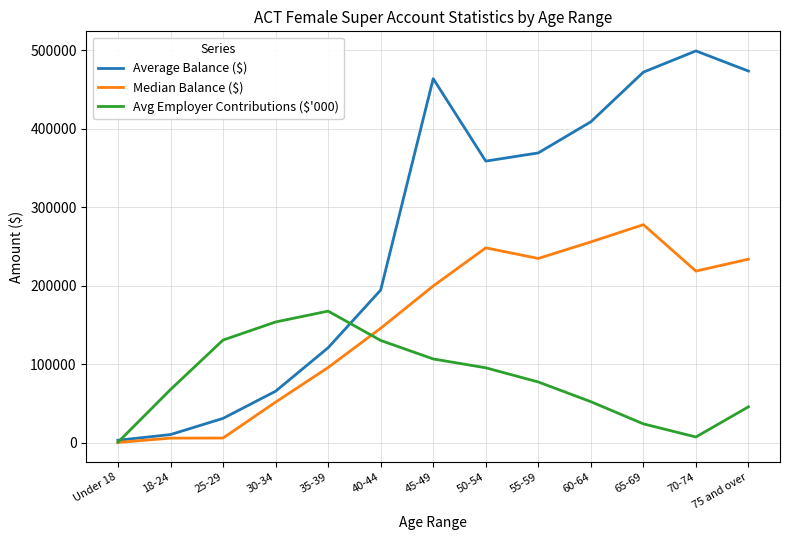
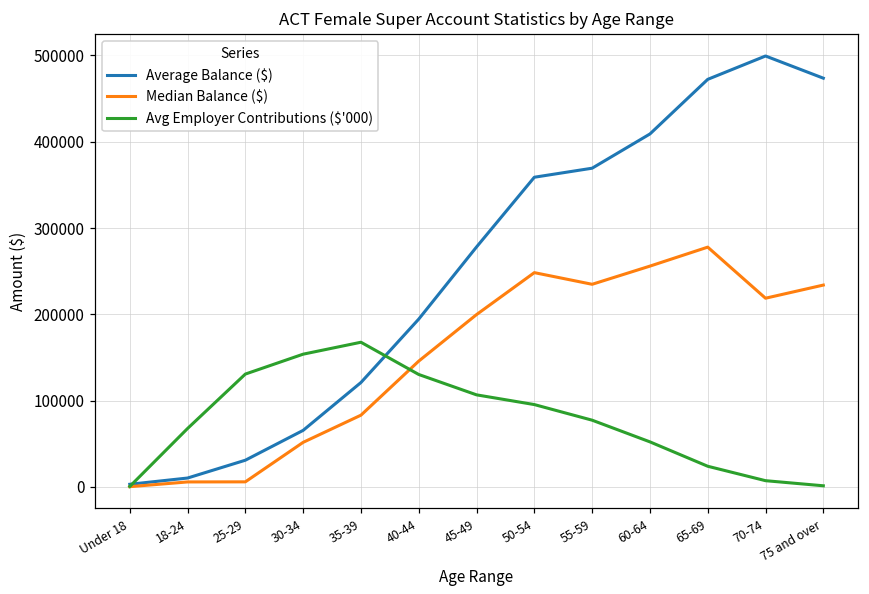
Median Balance ($), 35-39: 100000 -> 80000
Average Balance ($), 45-49: 460000 -> 280000
Avg Employer Contributions ($'000), 75 and over: 50000 -> 0
